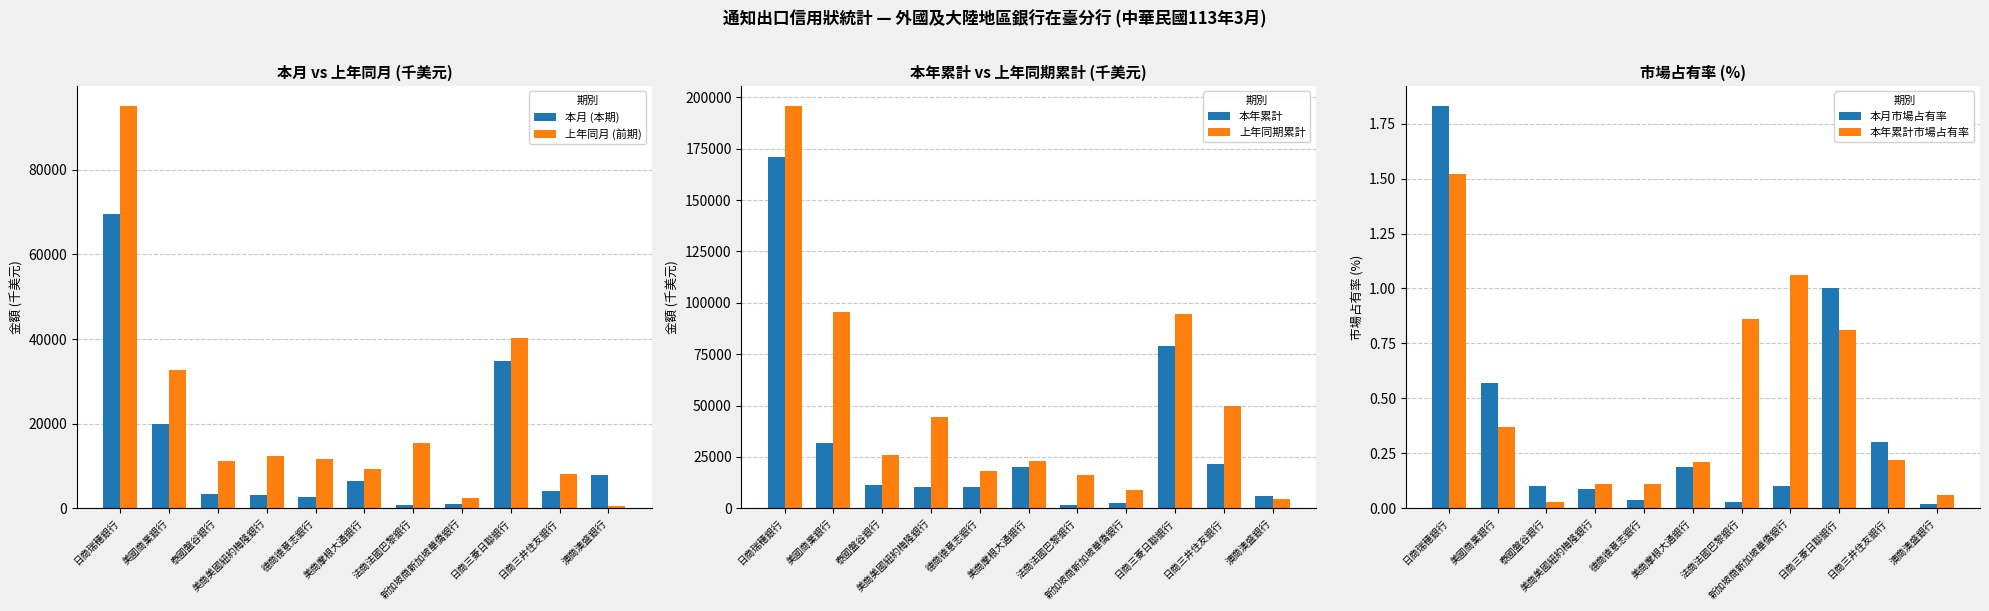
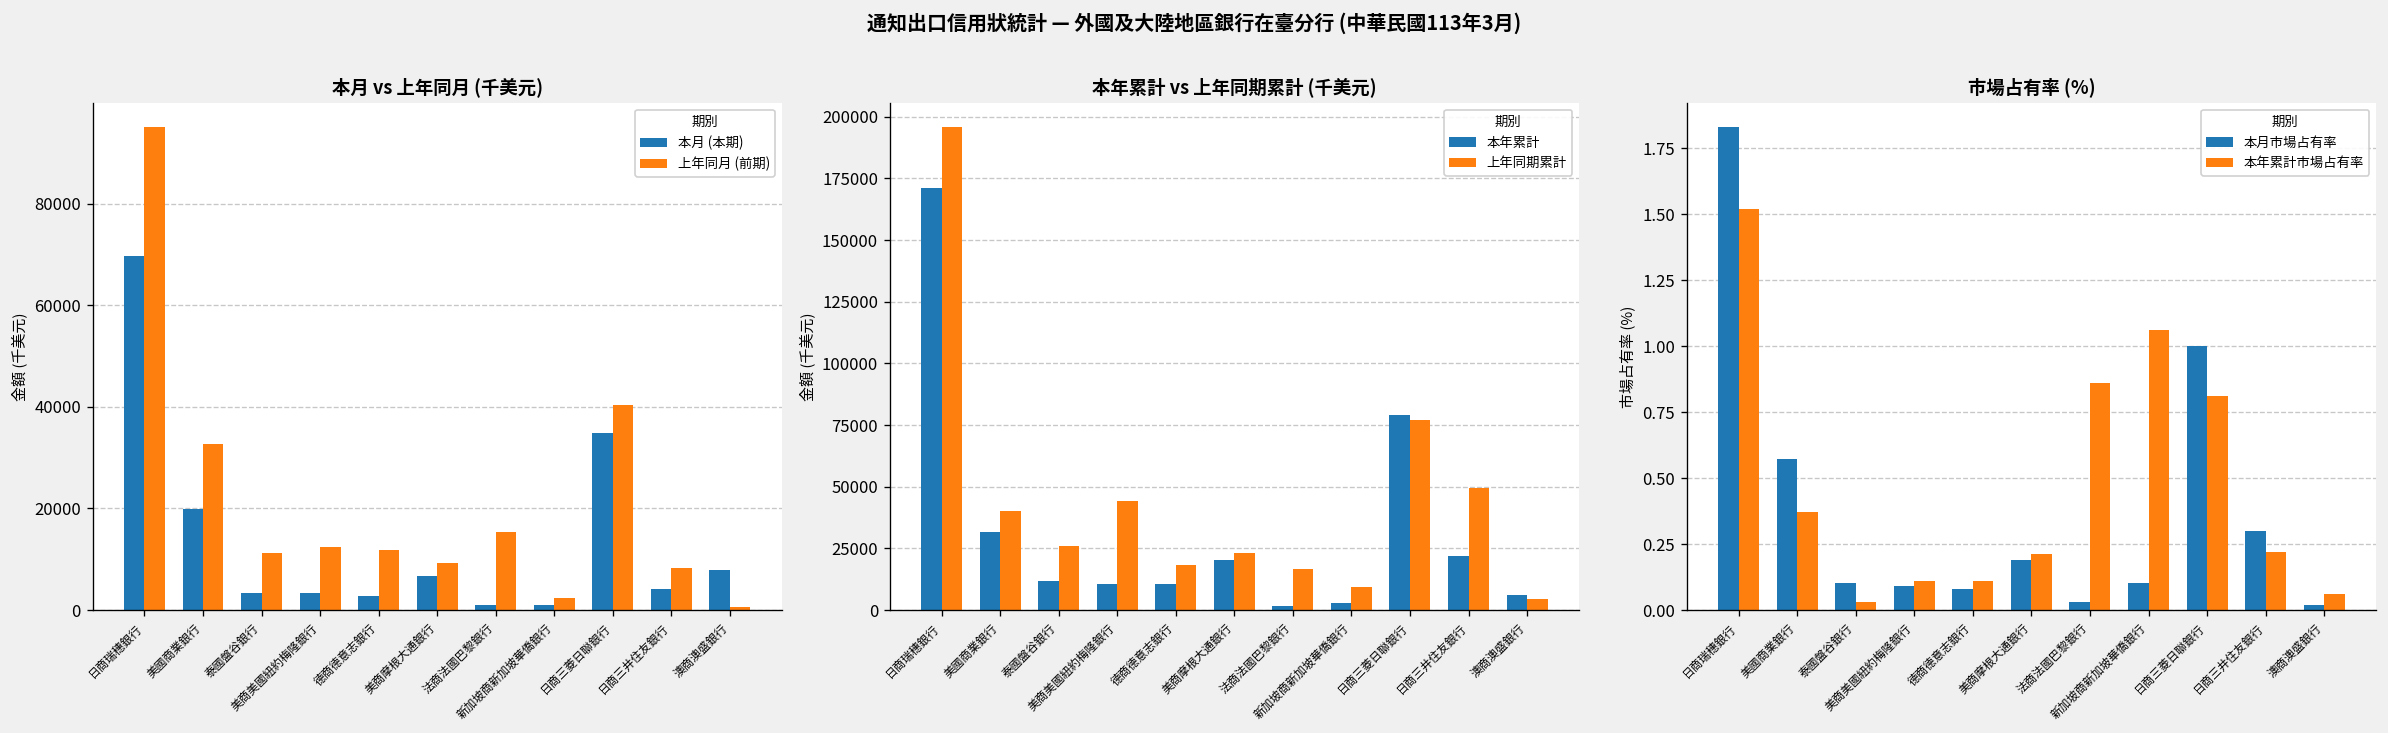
本年累計 vs 上年同期累計 (千美元), 上年同期累計, 美國商業銀行: 95000 -> 40000
本年累計 vs 上年同期累計 (千美元), 上年同期累計, 日商三菱日聯銀行: 95000 -> 77000
市場占有率 (%), 本月市場占有率, 德商德意志銀行: 0.04 -> 0.08
